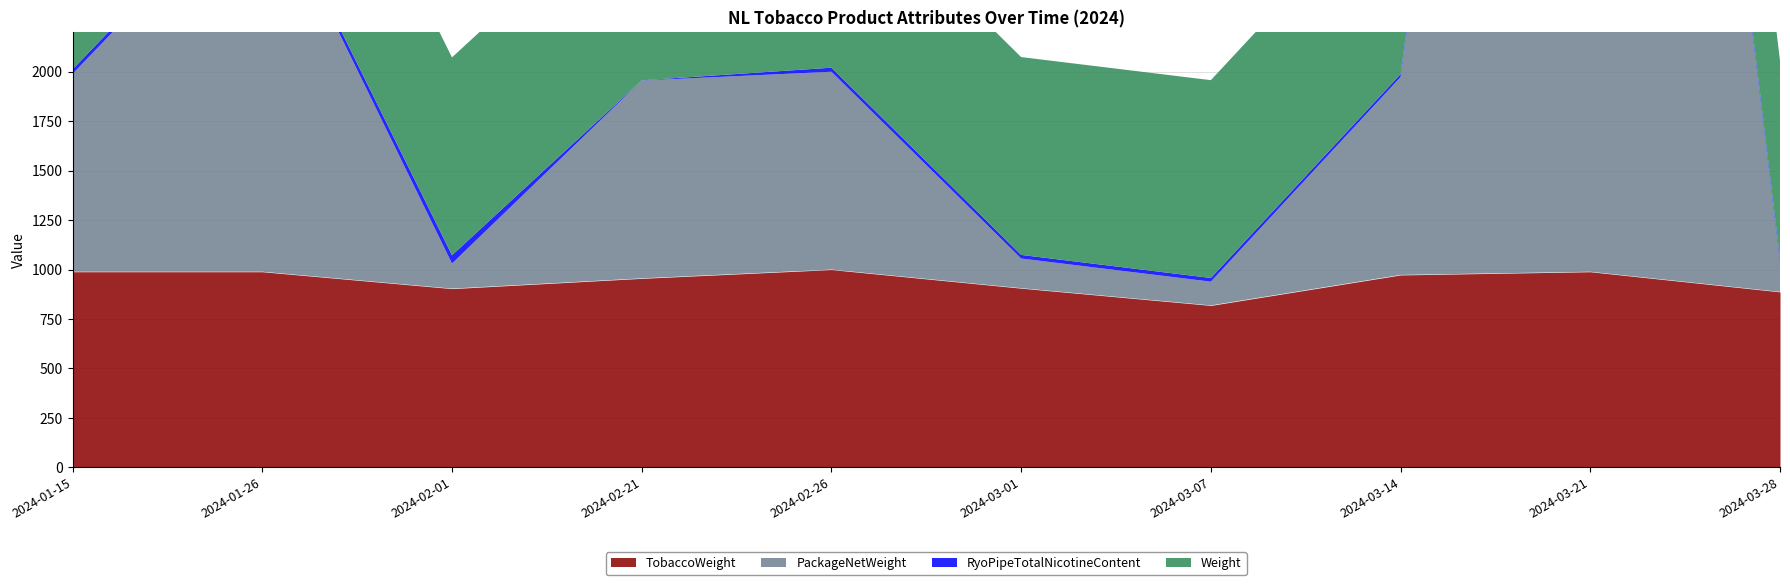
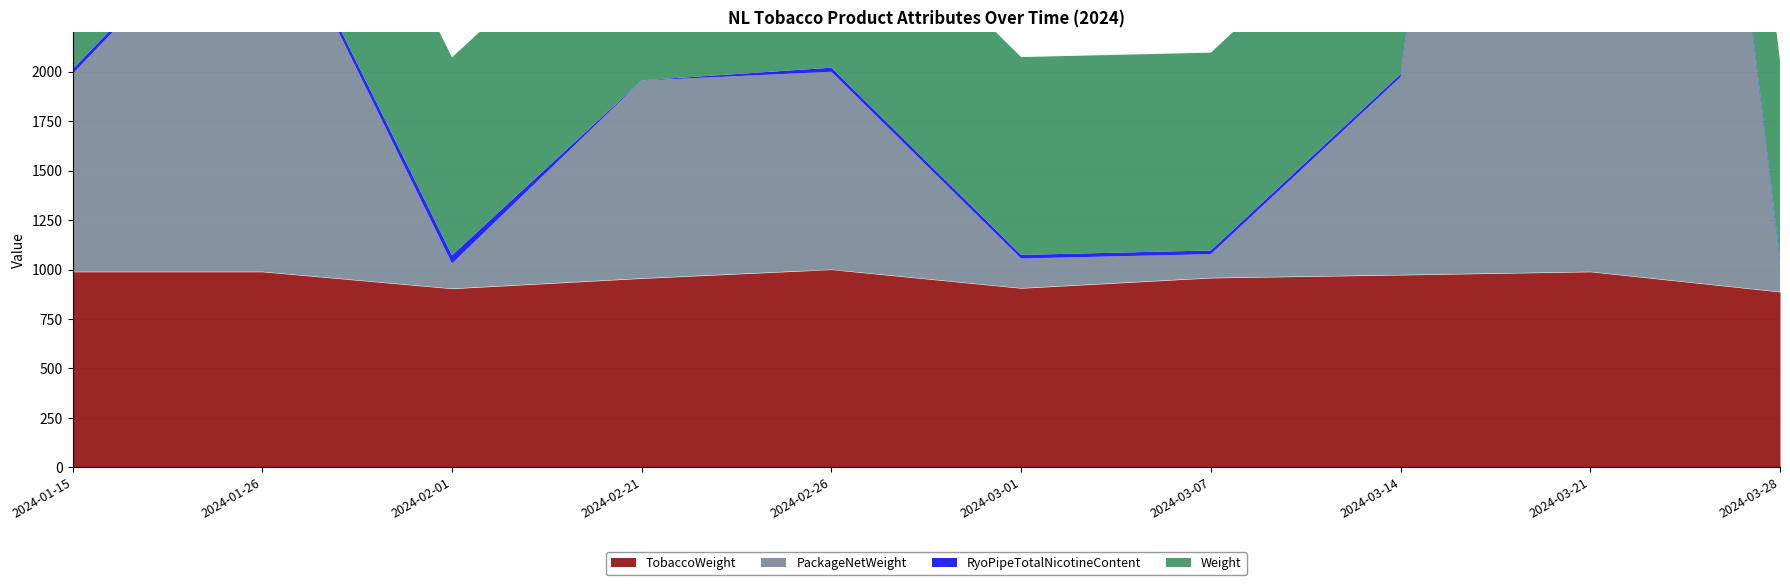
TobaccoWeight, 2024-03-07: 820 -> 960
